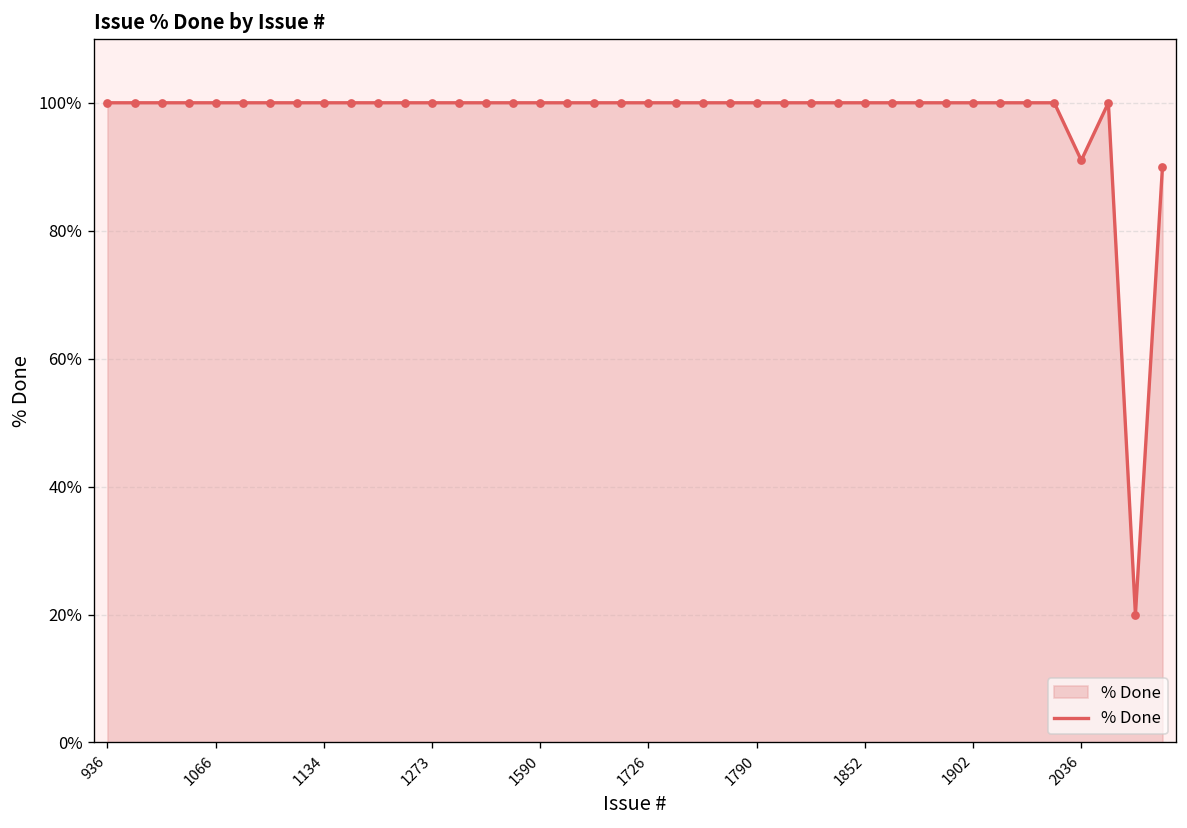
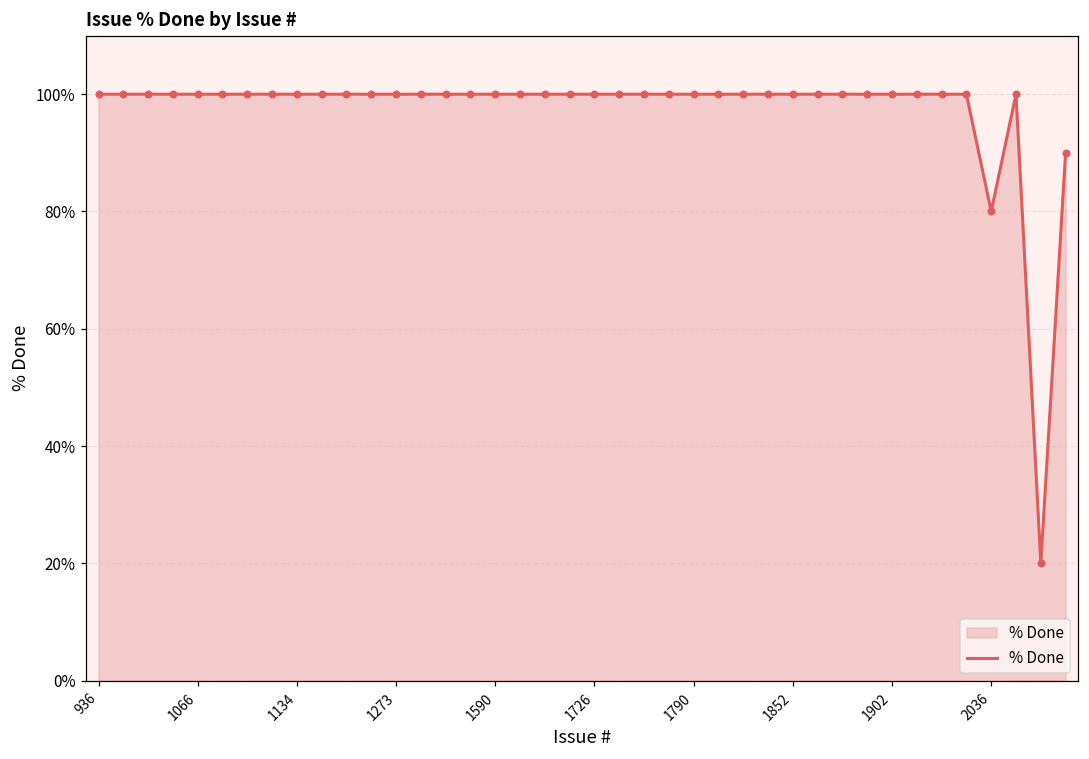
2036: 91% -> 80%
